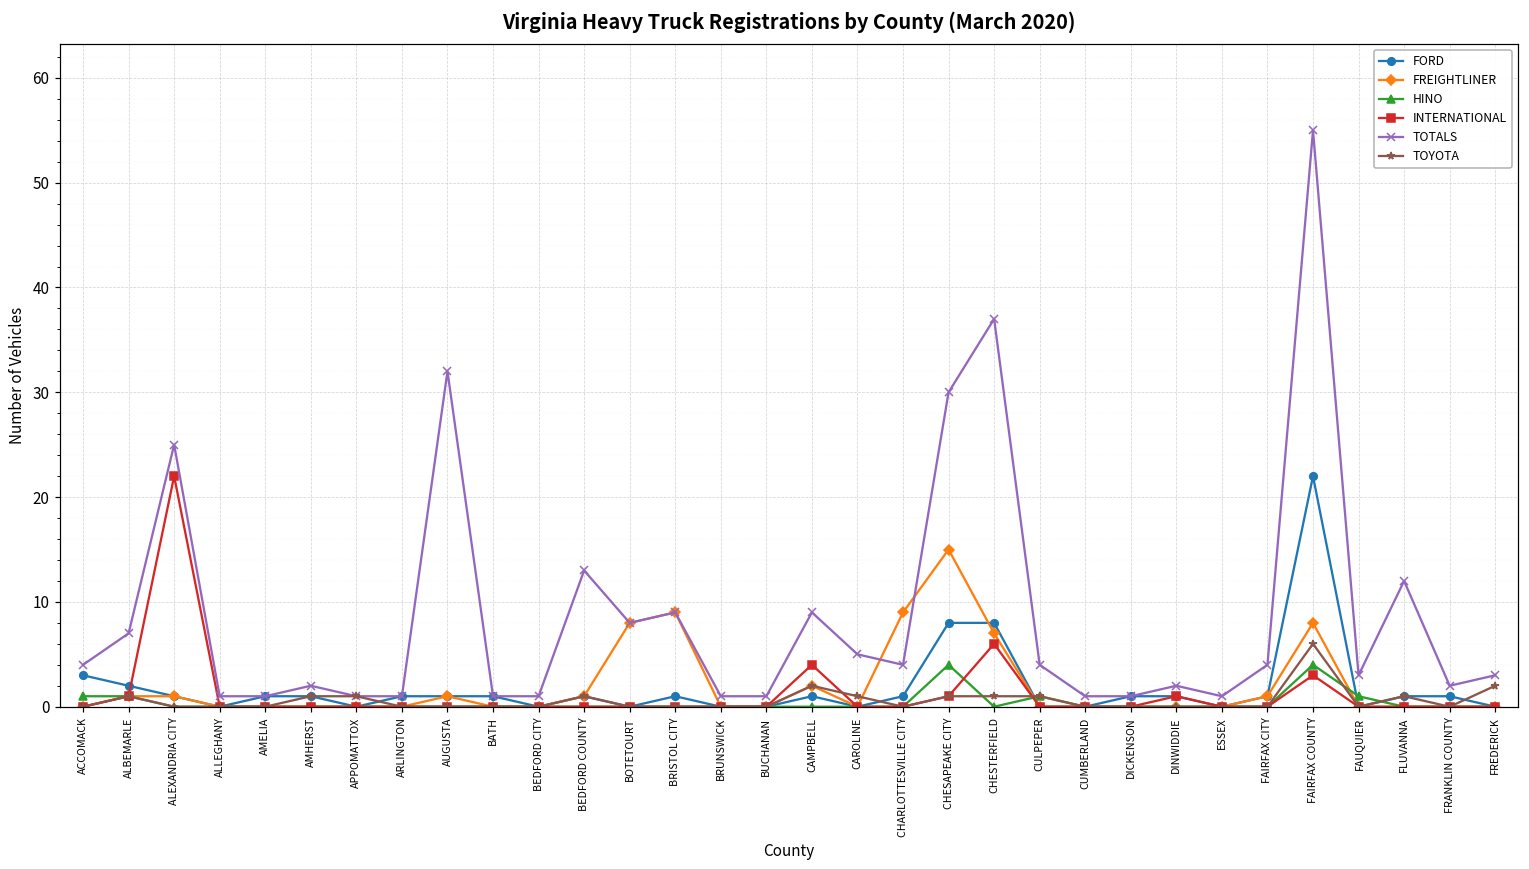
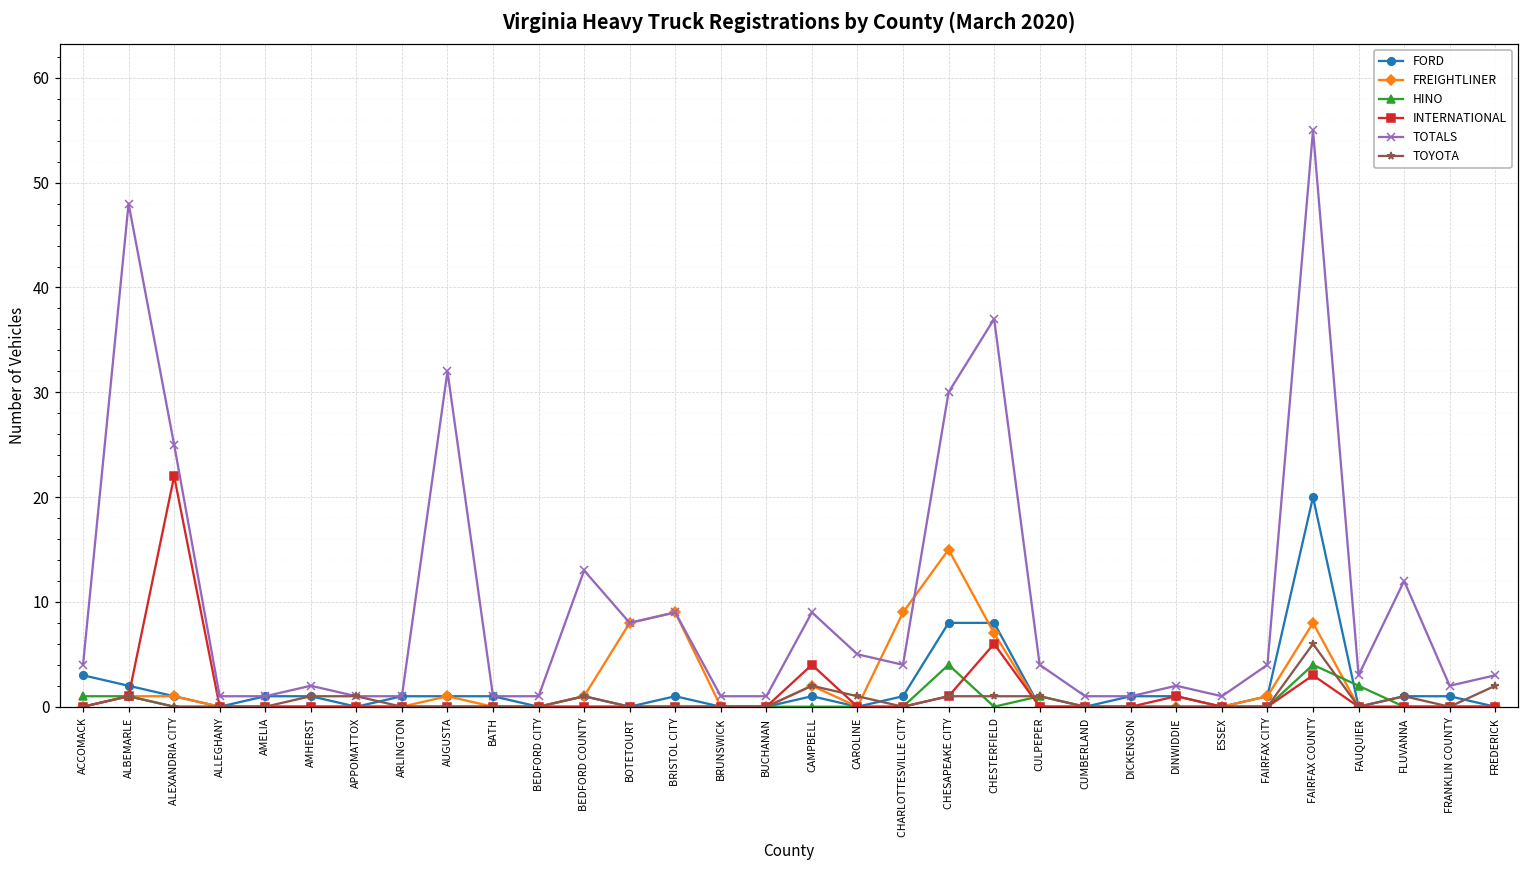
TOTALS, ALBEMARLE: 7 -> 48
FORD, FAIRFAX COUNTY: 22 -> 20
HINO, FAUQUIER: 1 -> 2
